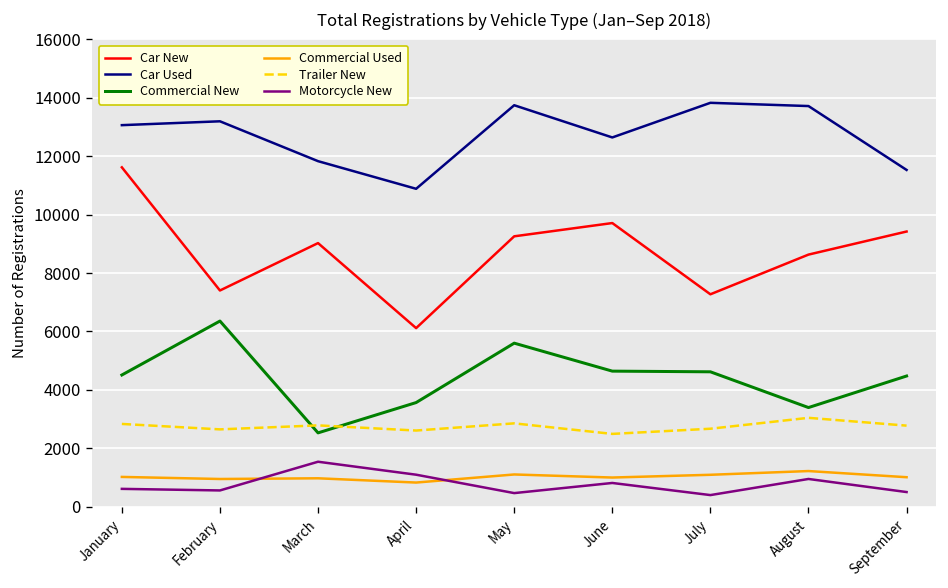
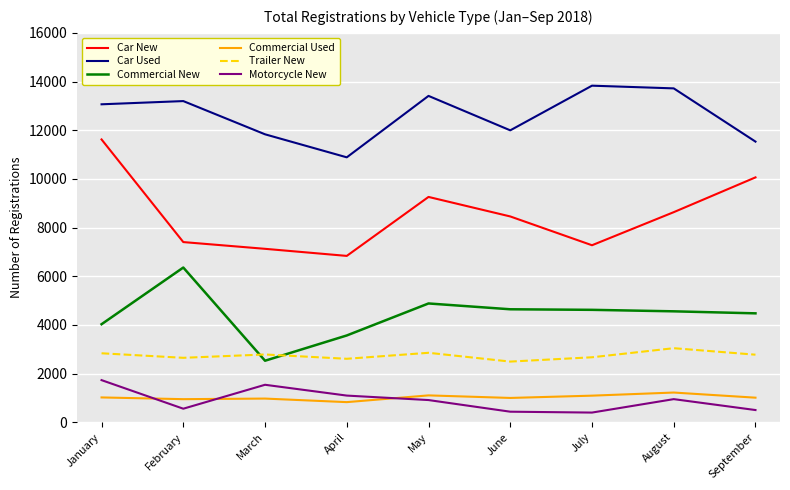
Commercial New, January: 4500 -> 4000
Motorcycle New, January: 600 -> 1700
Car New, March: 9000 -> 7100
Car New, April: 6100 -> 6800
Car Used, May: 13700 -> 13400
Commercial New, May: 5600 -> 4900
Motorcycle New, May: 500 -> 900
Car New, June: 9700 -> 8500
Car Used, June: 12600 -> 12000
Motorcycle New, June: 800 -> 400
Commercial New, August: 3400 -> 4600
Car New, September: 9400 -> 10100
